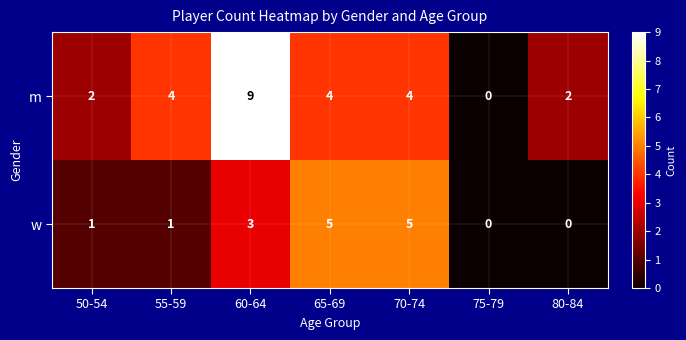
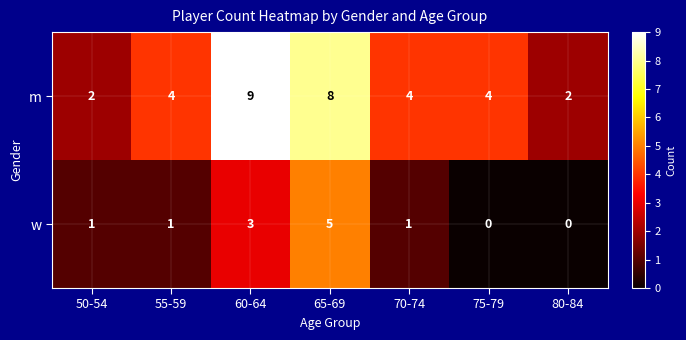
m, 65-69: 4 -> 8
m, 75-79: 0 -> 4
w, 70-74: 5 -> 1
